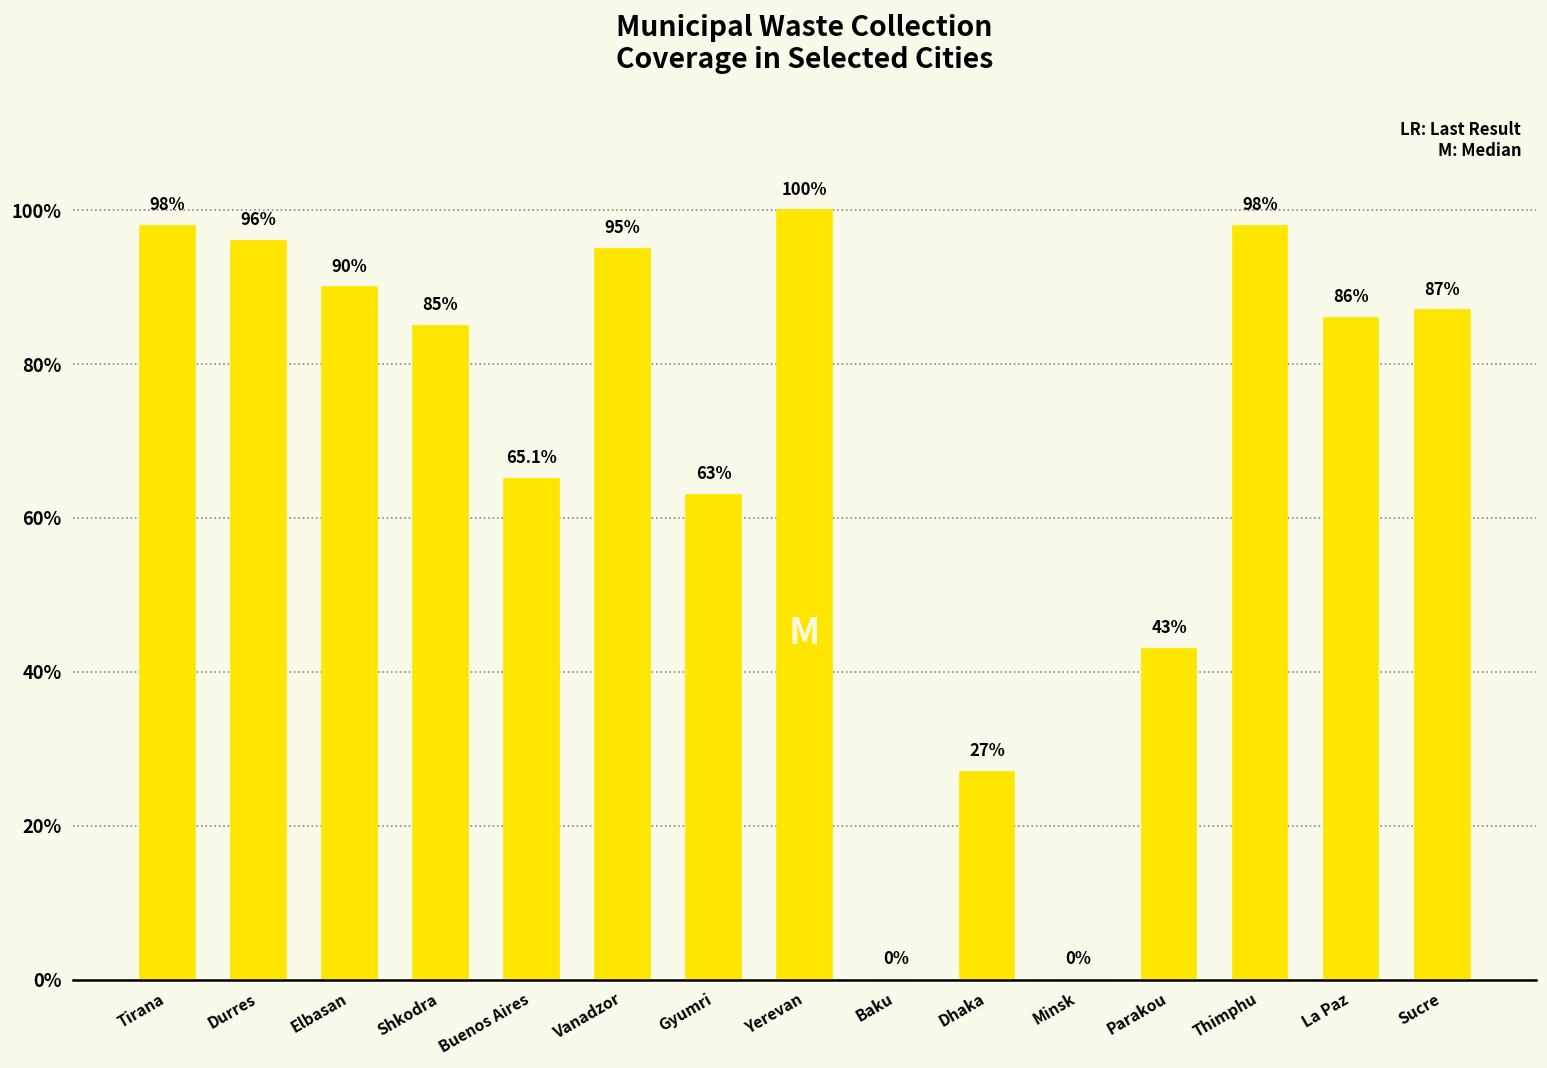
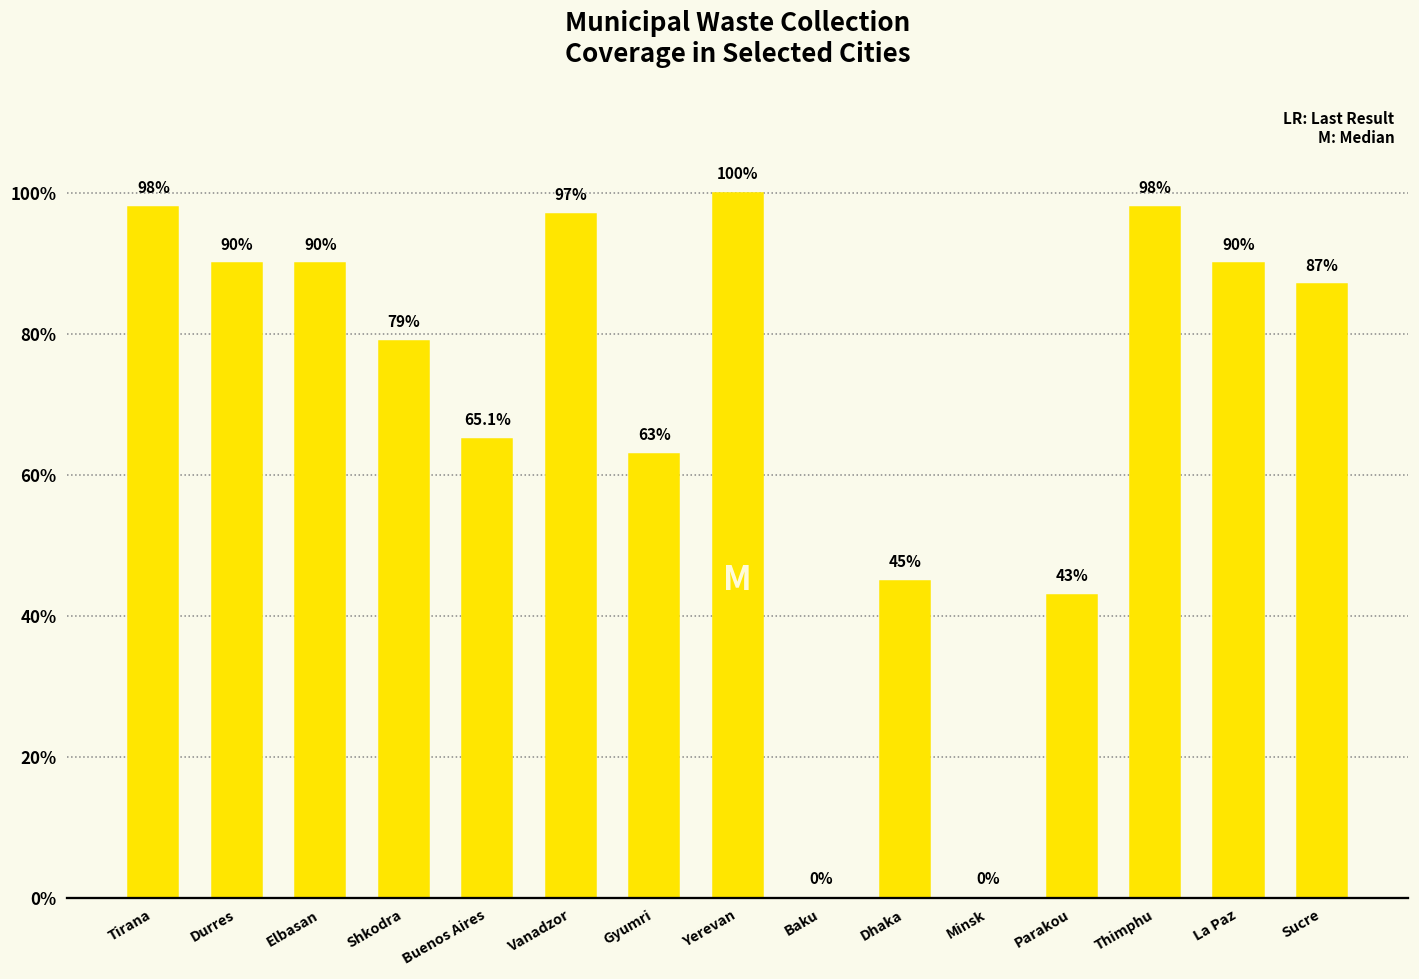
Durres: 96% -> 90%
Shkodra: 85% -> 79%
Vanadzor: 95% -> 97%
Dhaka: 27% -> 45%
La Paz: 86% -> 90%
